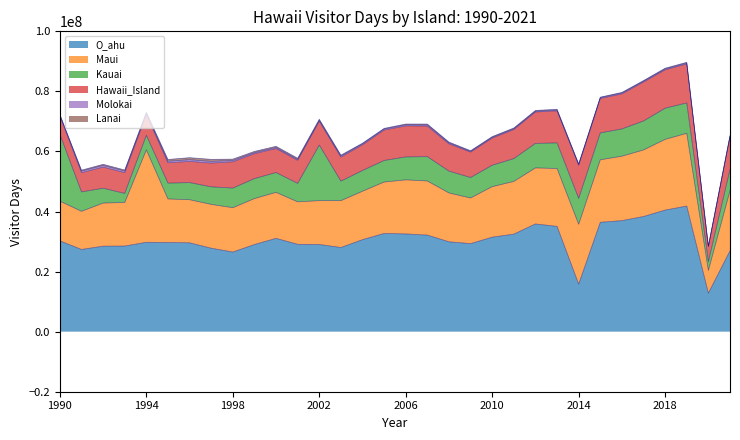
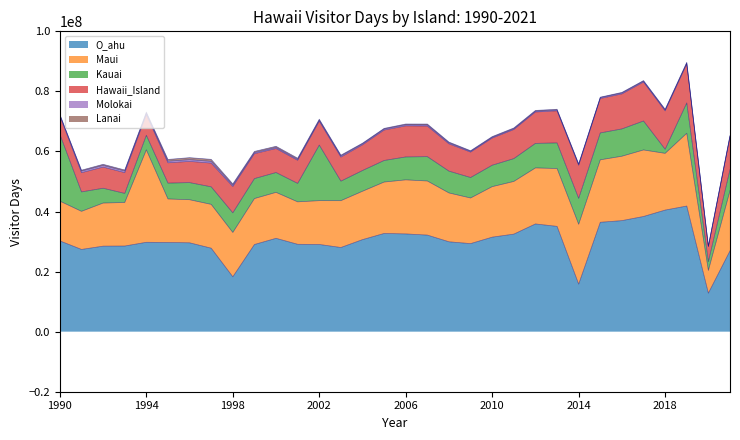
O_ahu, 1998: 27000000 -> 18000000
Maui, 2018: 24000000 -> 19000000
Kauai, 2018: 10000000 -> 1000000
